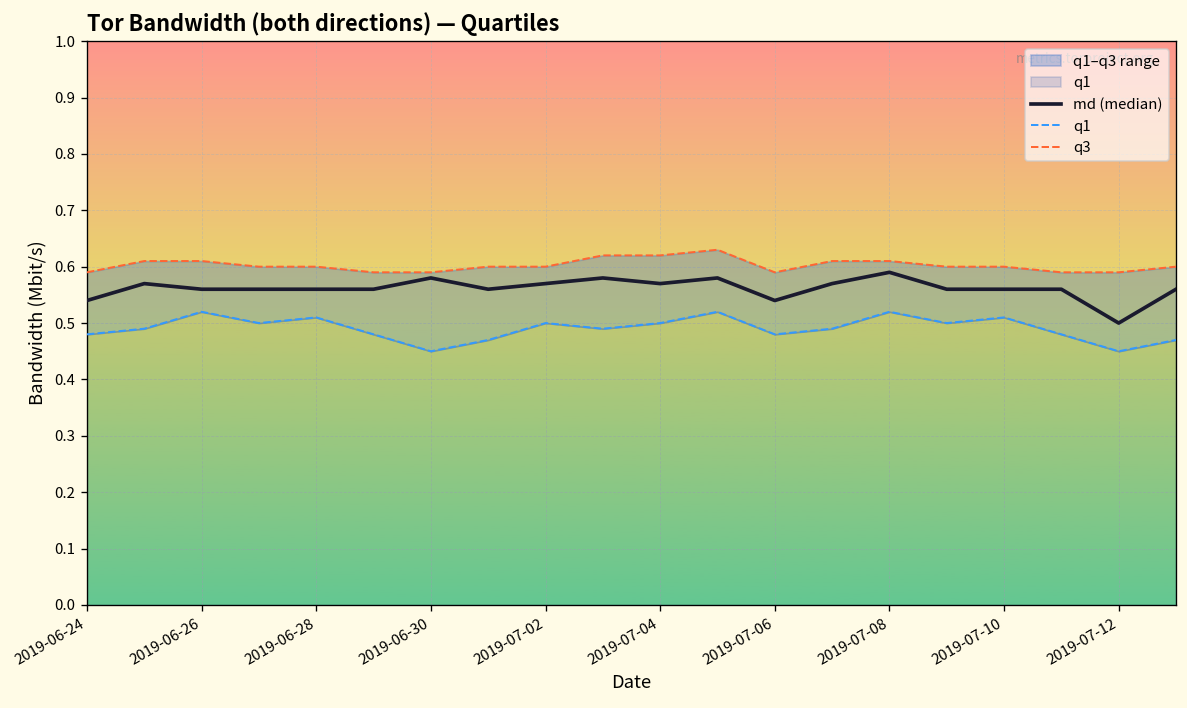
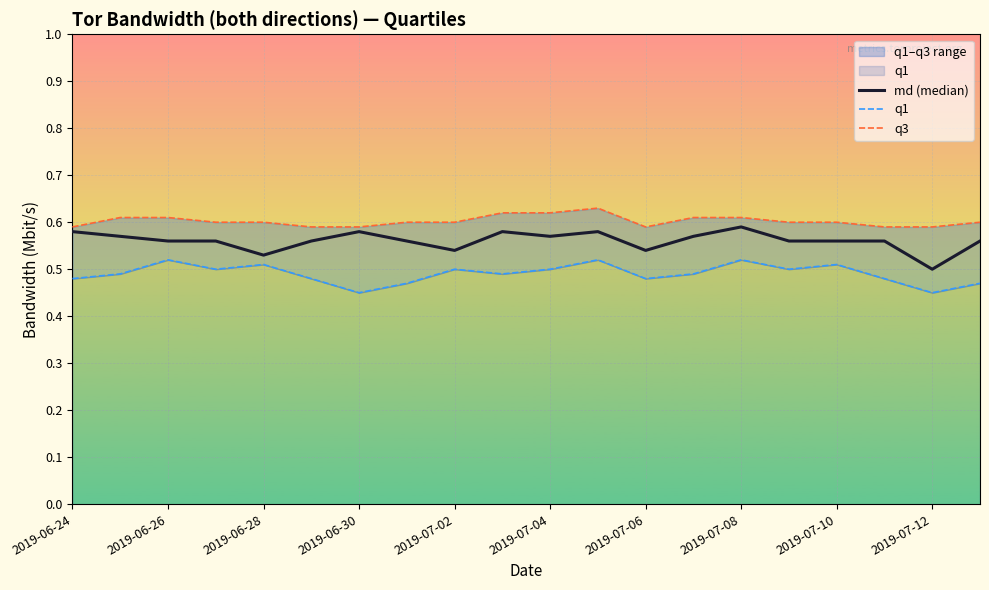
md (median), 2019-06-24: 0.54 -> 0.58
md (median), 2019-06-28: 0.56 -> 0.53
md (median), 2019-07-02: 0.57 -> 0.54
